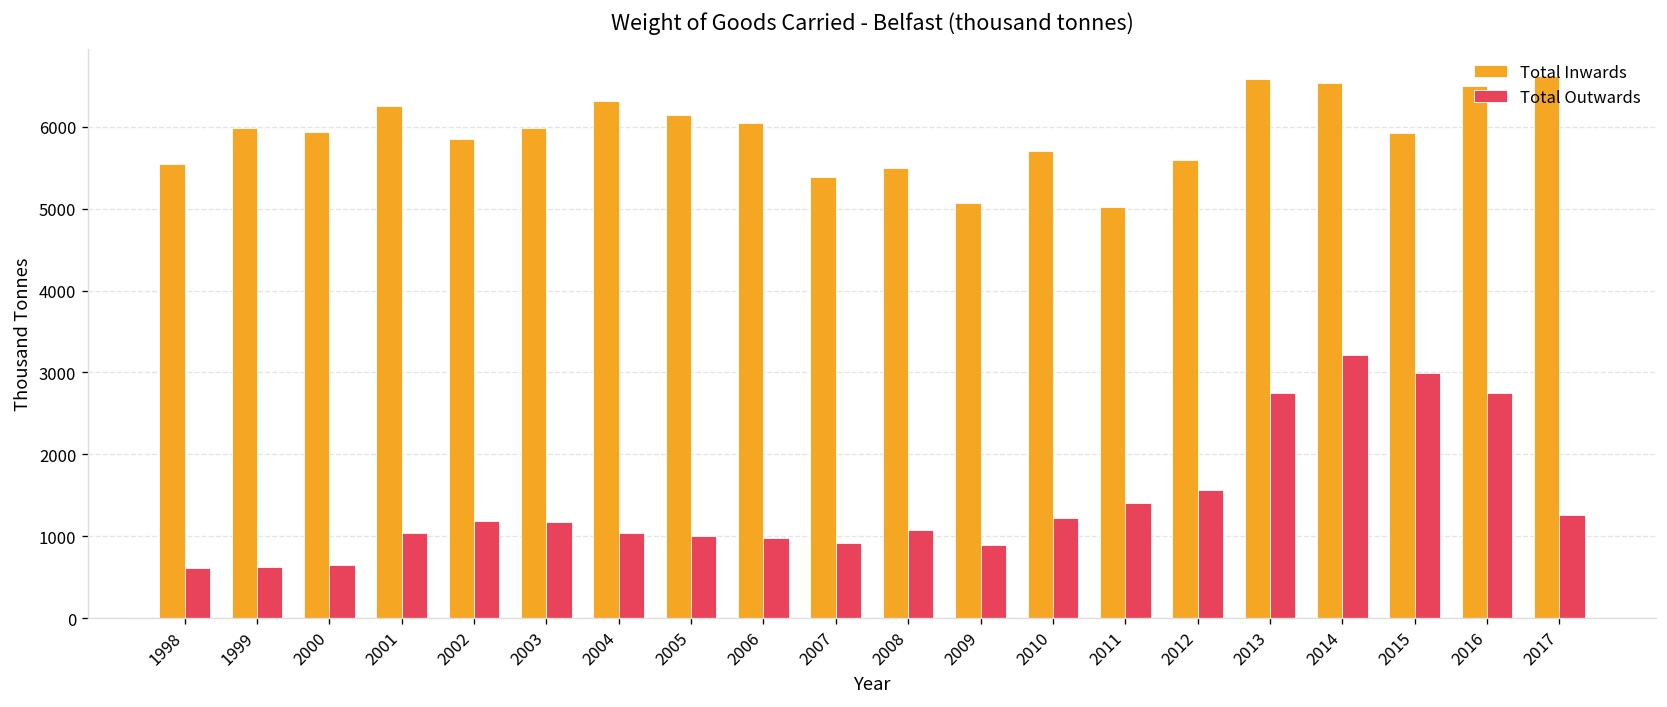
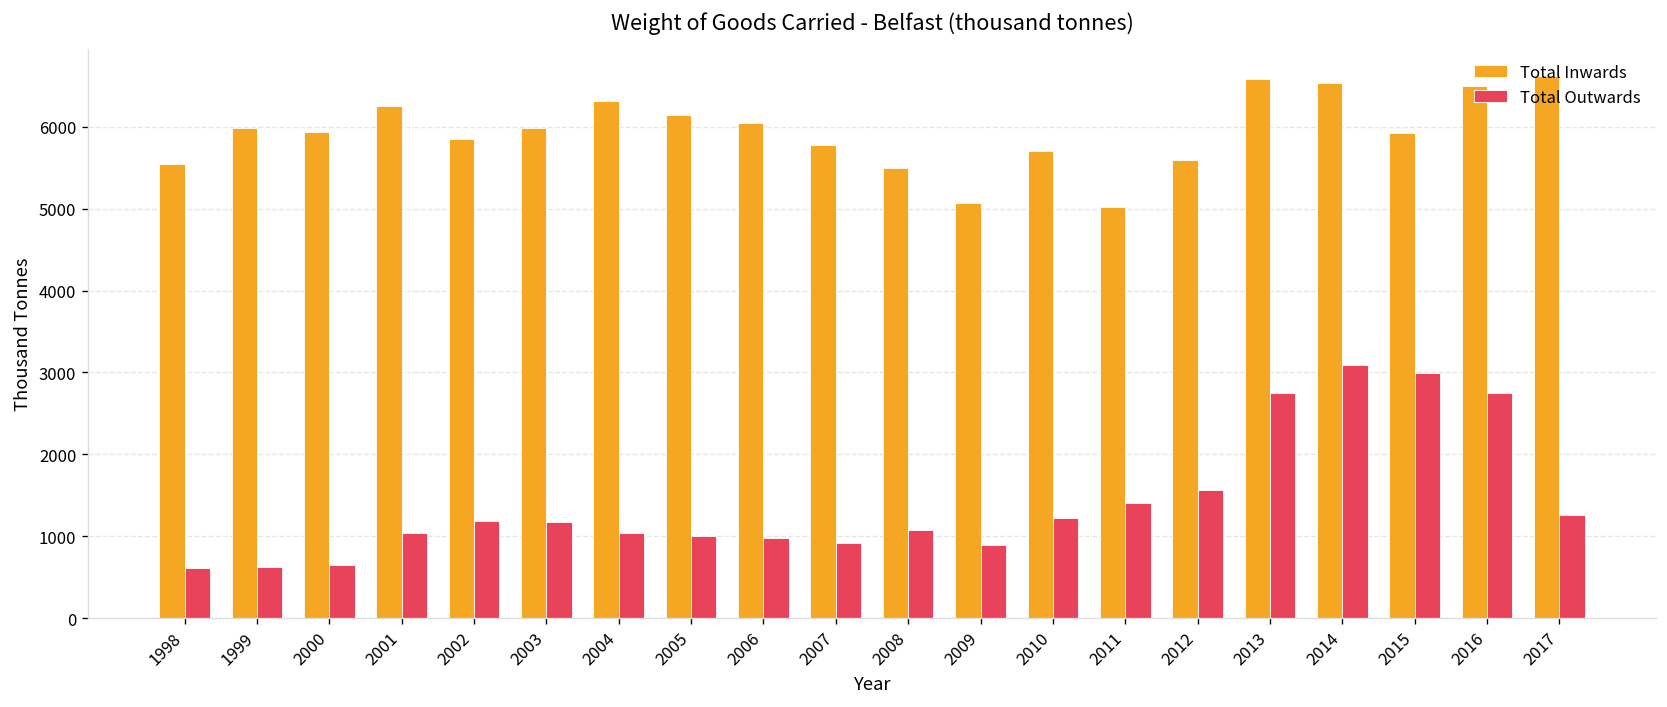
Total Inwards, 2007: 5400 -> 5800
Total Outwards, 2014: 3200 -> 3100
